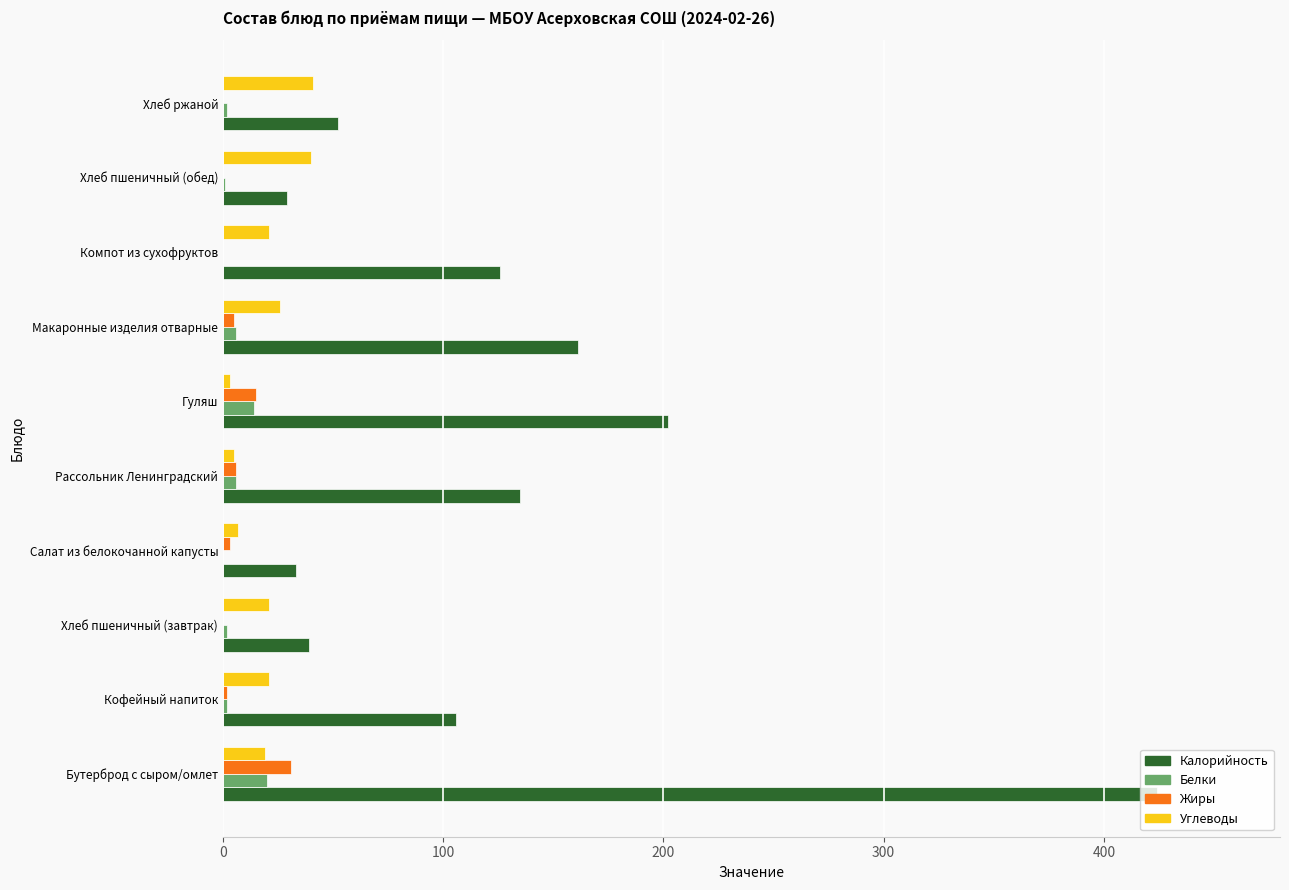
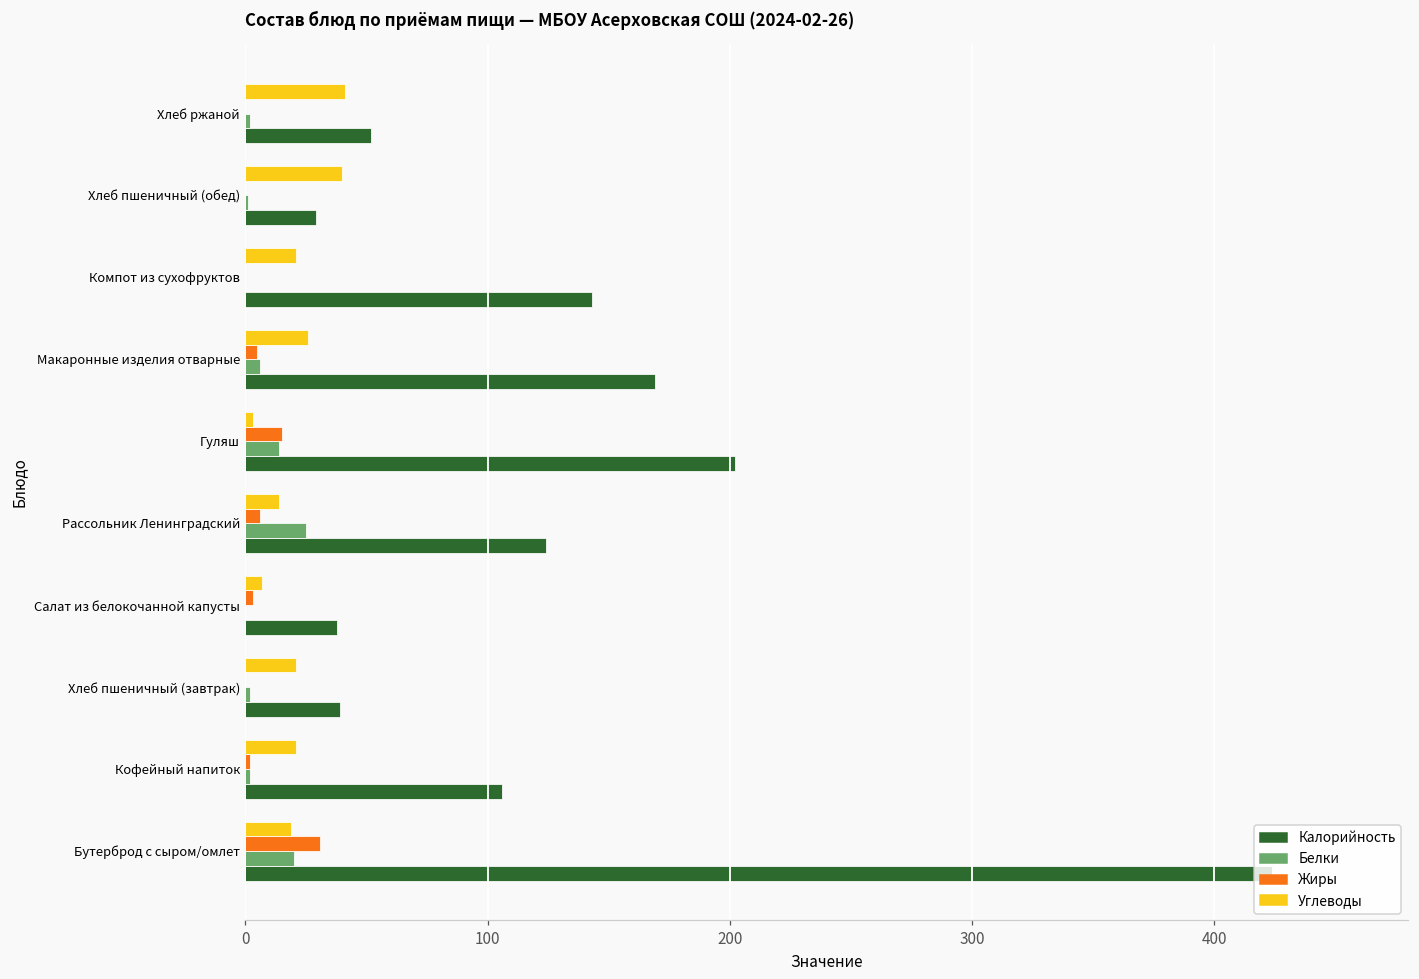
Калорийность, Компот из сухофруктов: 126 -> 143
Калорийность, Макаронные изделия отварные: 161 -> 169
Углеводы, Рассольник Ленинградский: 5 -> 14
Белки, Рассольник Ленинградский: 6 -> 25
Калорийность, Рассольник Ленинградский: 135 -> 124
Калорийность, Салат из белокочанной капусты: 33 -> 38
